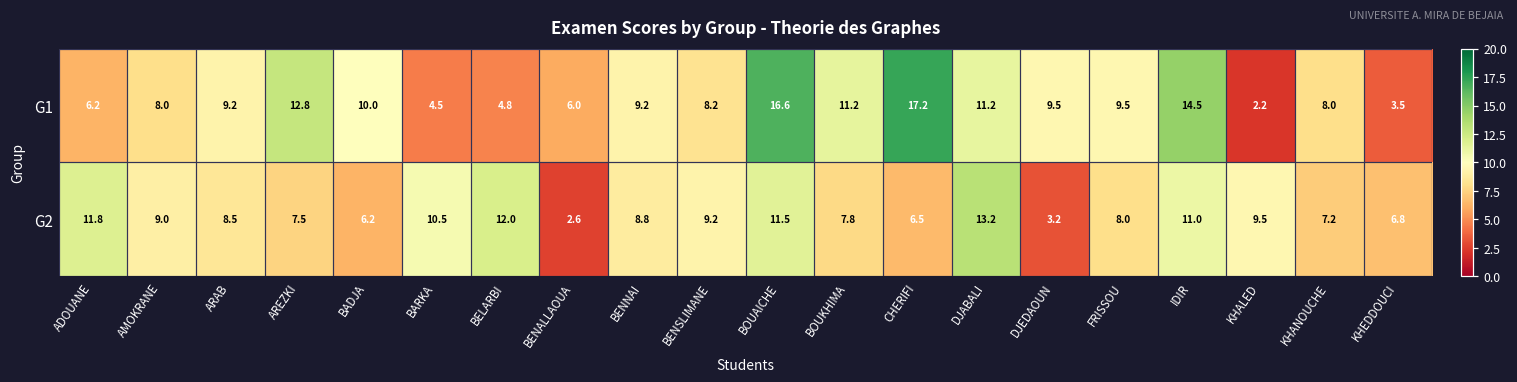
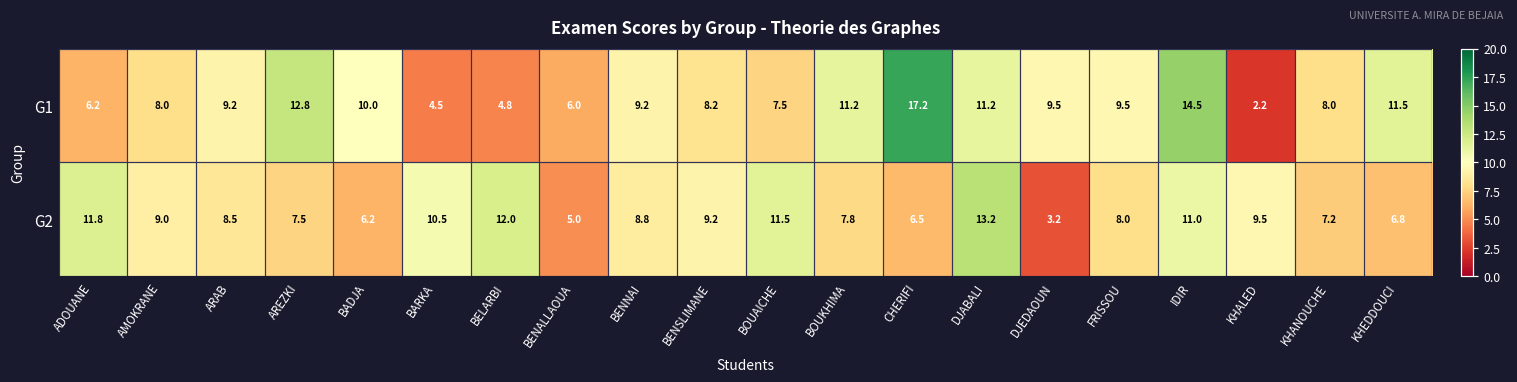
G1, BOUAICHE: 16.6 -> 7.5
G1, KHEDDOUCI: 3.5 -> 11.5
G2, BENALLAOUA: 2.6 -> 5.0
